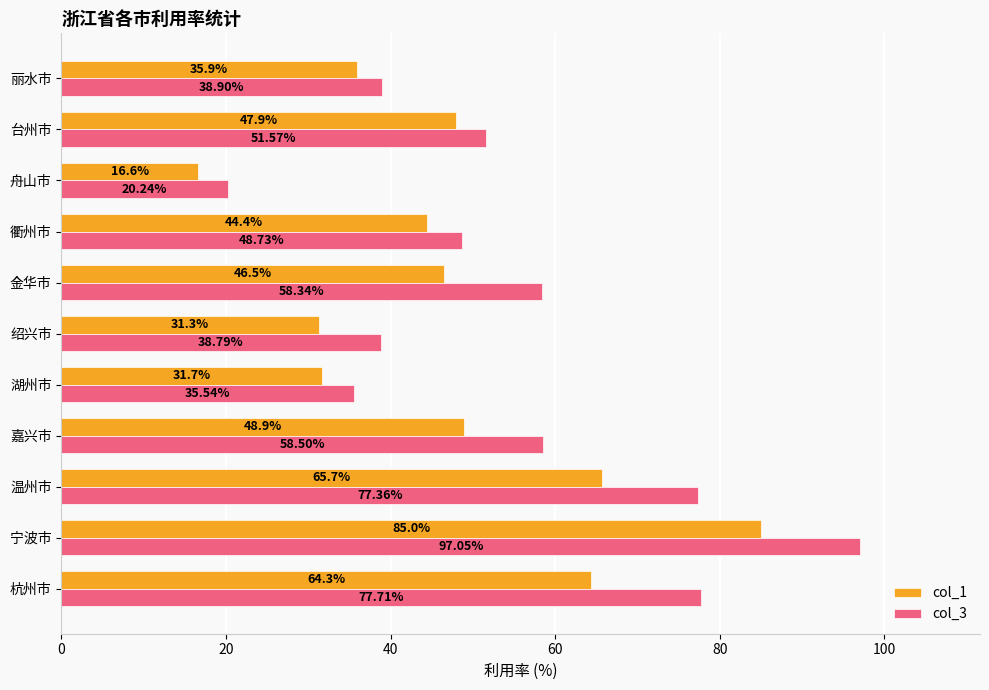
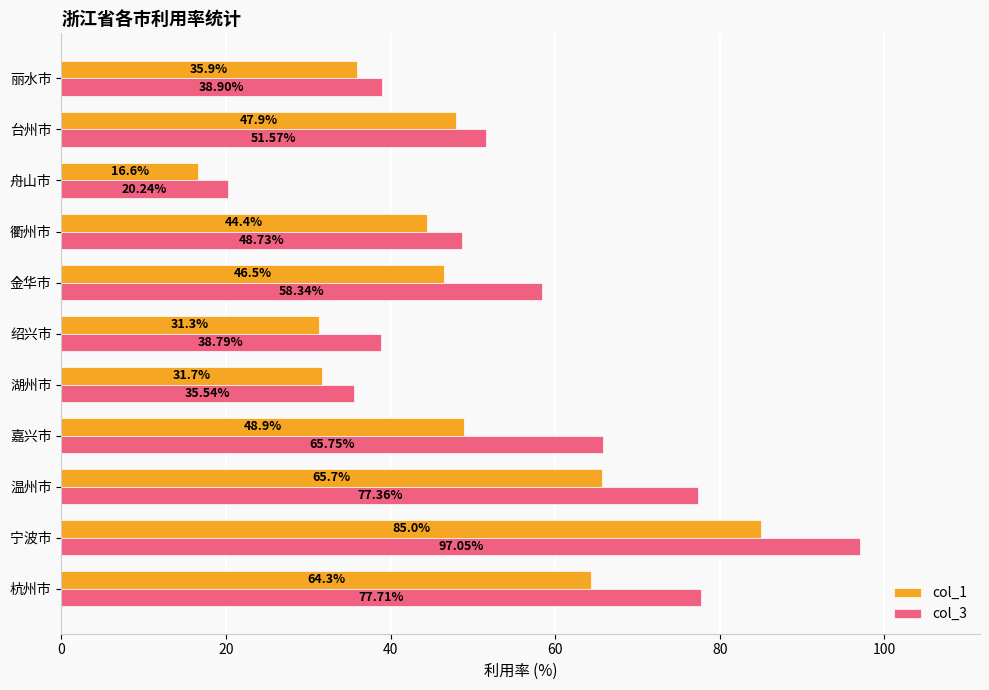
col_3, 嘉兴市: 58.50% -> 65.75%
